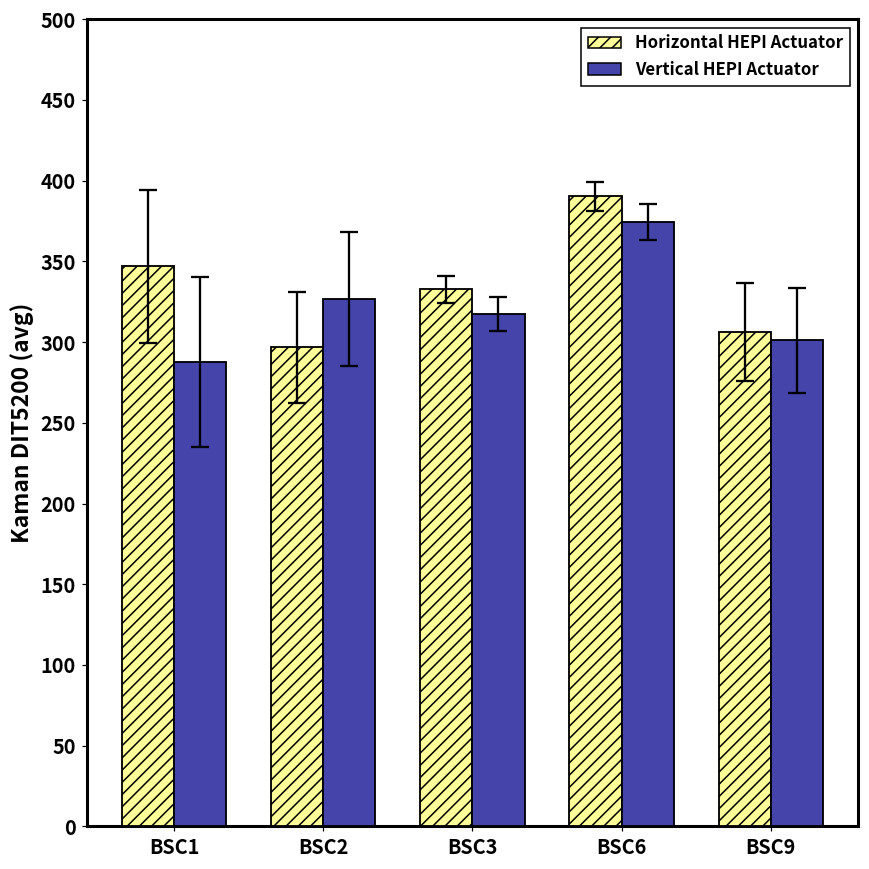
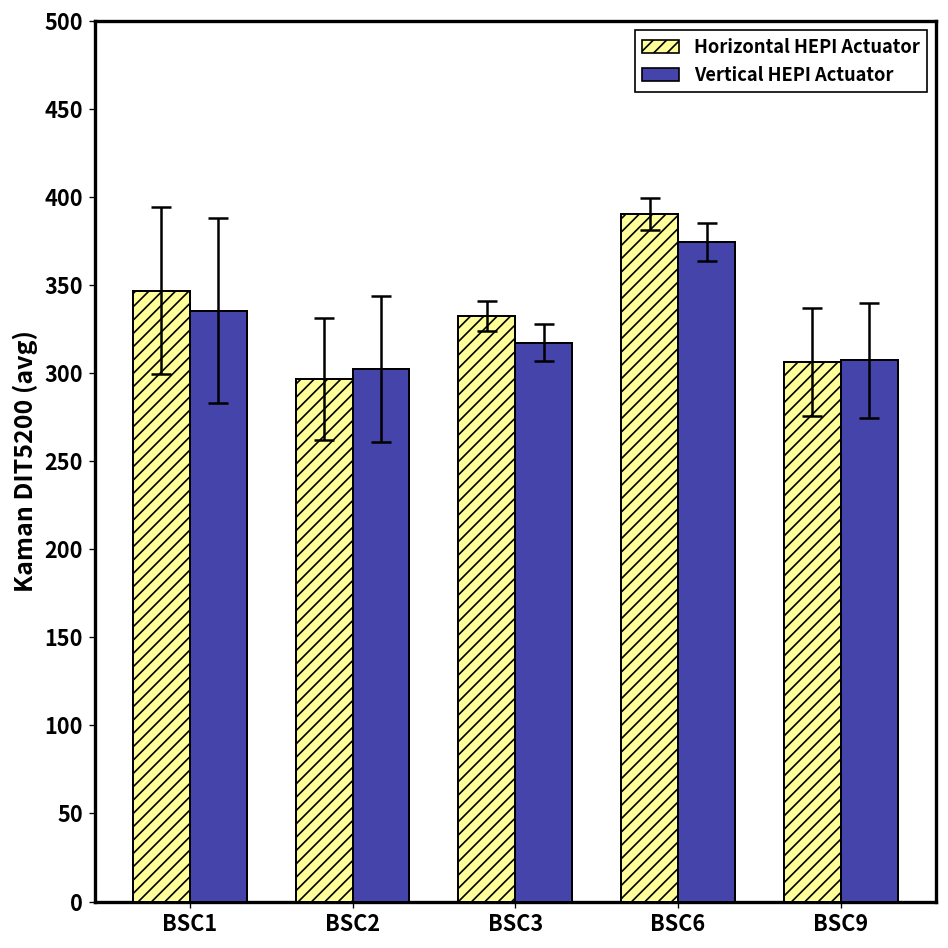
Vertical HEPI Actuator, BSC1: 288 -> 336
Vertical HEPI Actuator, BSC2: 327 -> 303
Vertical HEPI Actuator, BSC9: 301 -> 307
